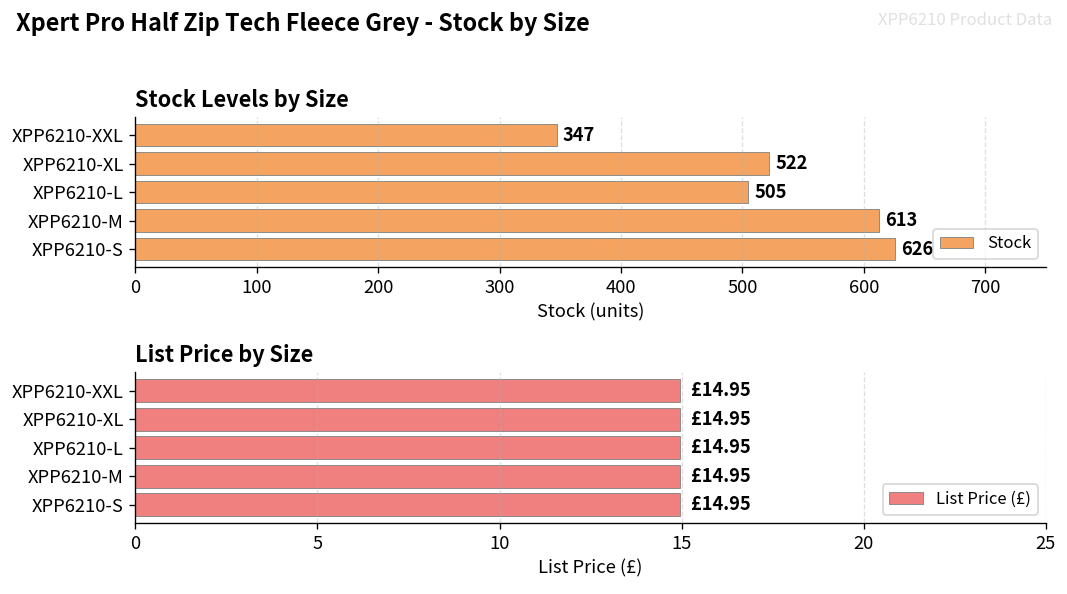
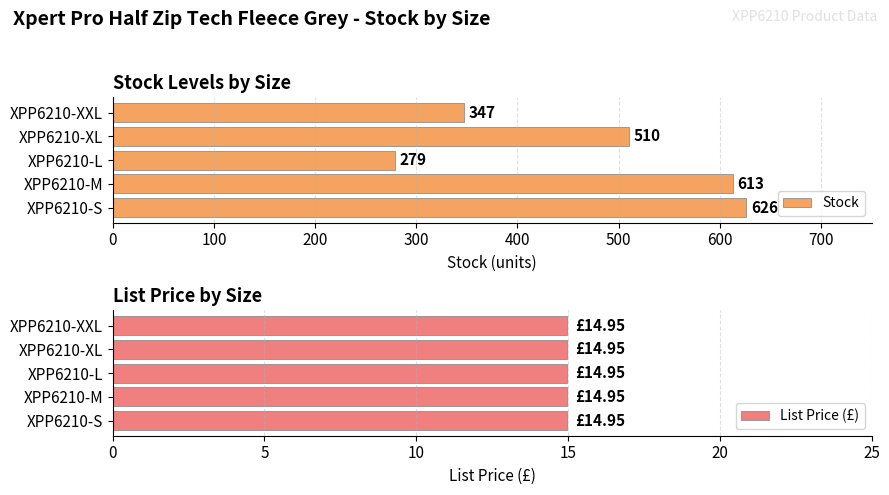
Stock Levels by Size, XPP6210-XL: 522 -> 510
Stock Levels by Size, XPP6210-L: 505 -> 279
